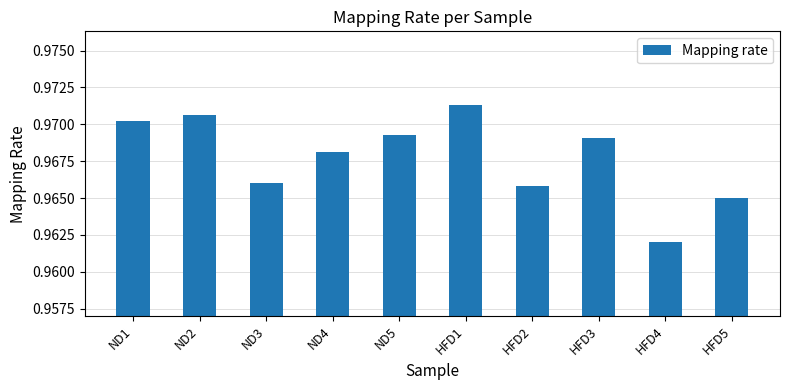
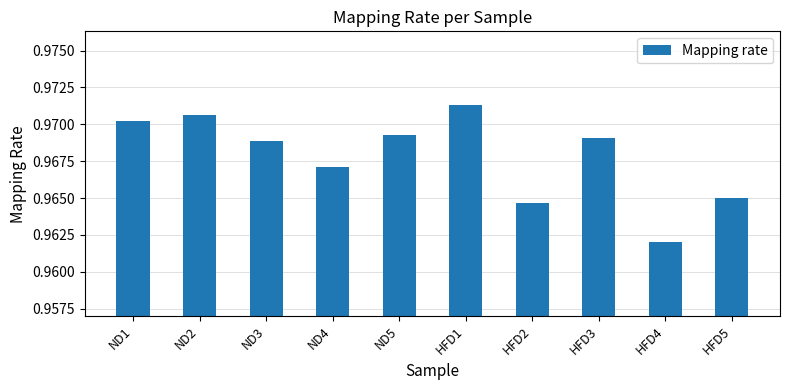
ND3: 0.9660 -> 0.9689
ND4: 0.9681 -> 0.9671
HFD2: 0.9658 -> 0.9647
